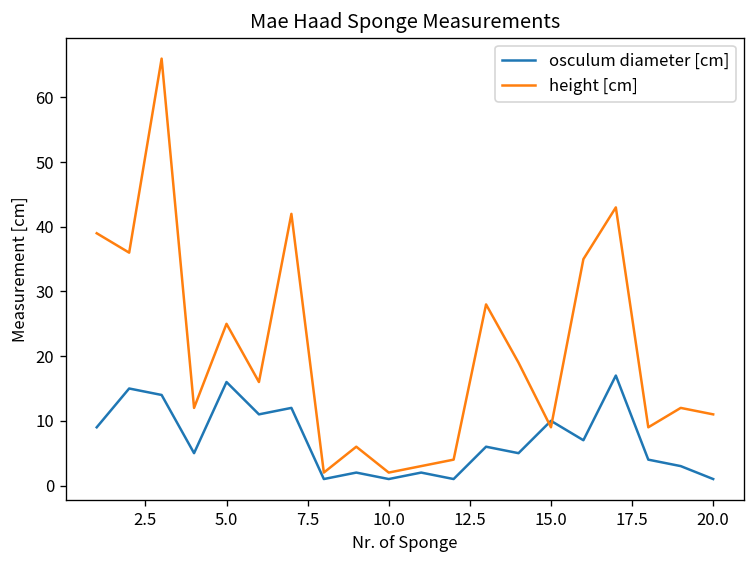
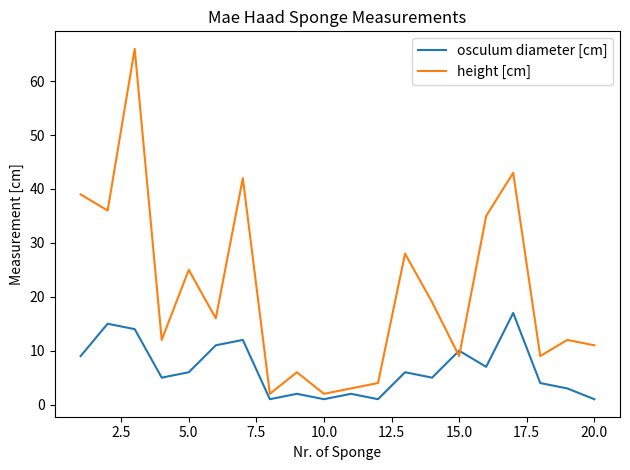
osculum diameter [cm], 5.0: 16 -> 6
